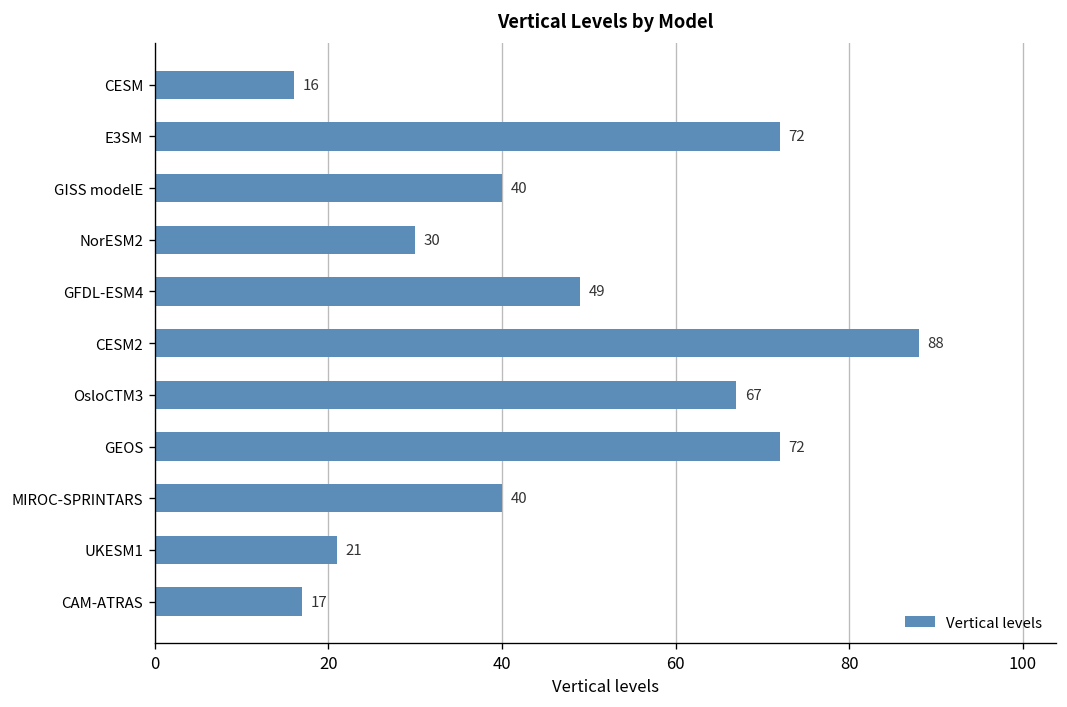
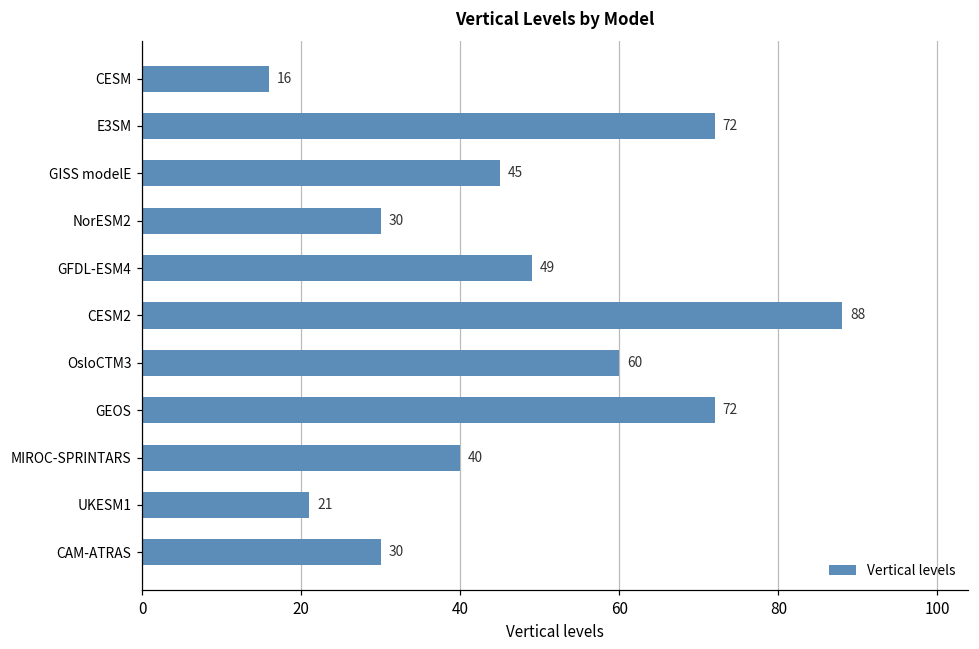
GISS modelE: 40 -> 45
OsloCTM3: 67 -> 60
CAM-ATRAS: 17 -> 30
